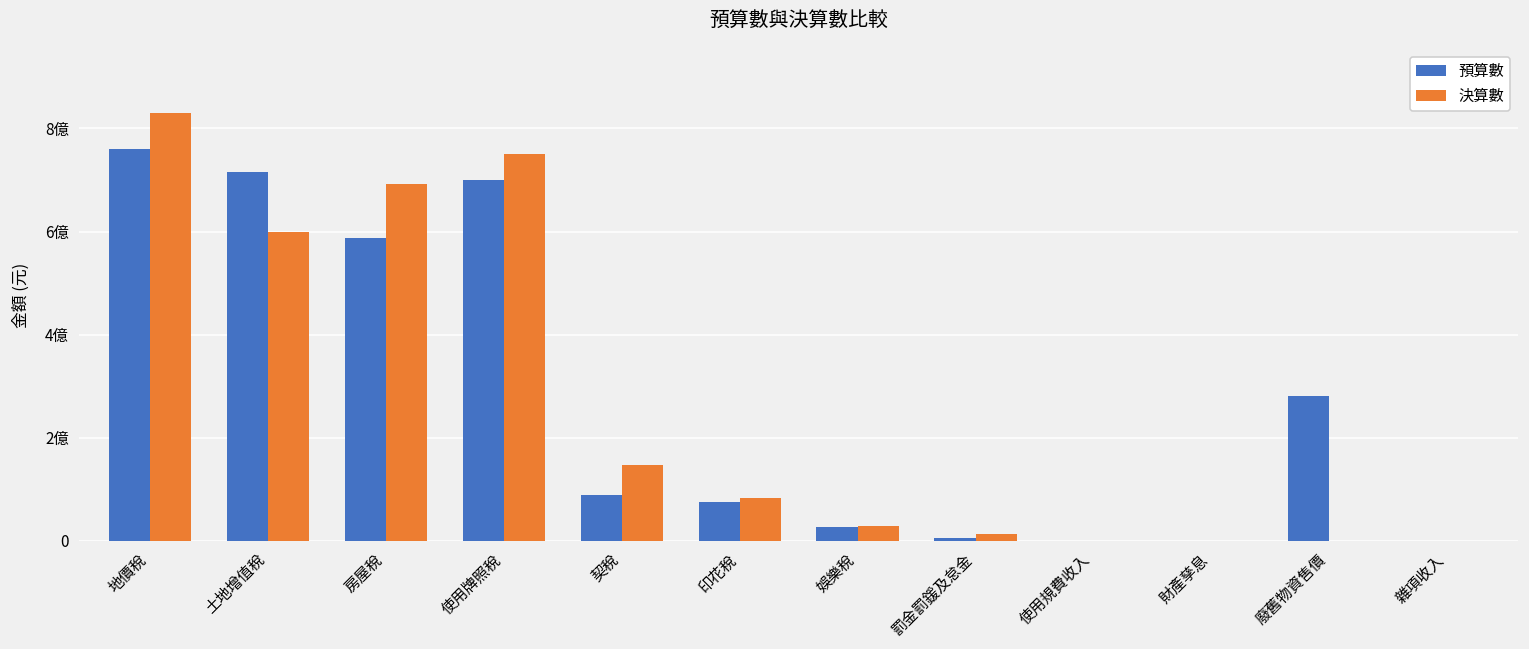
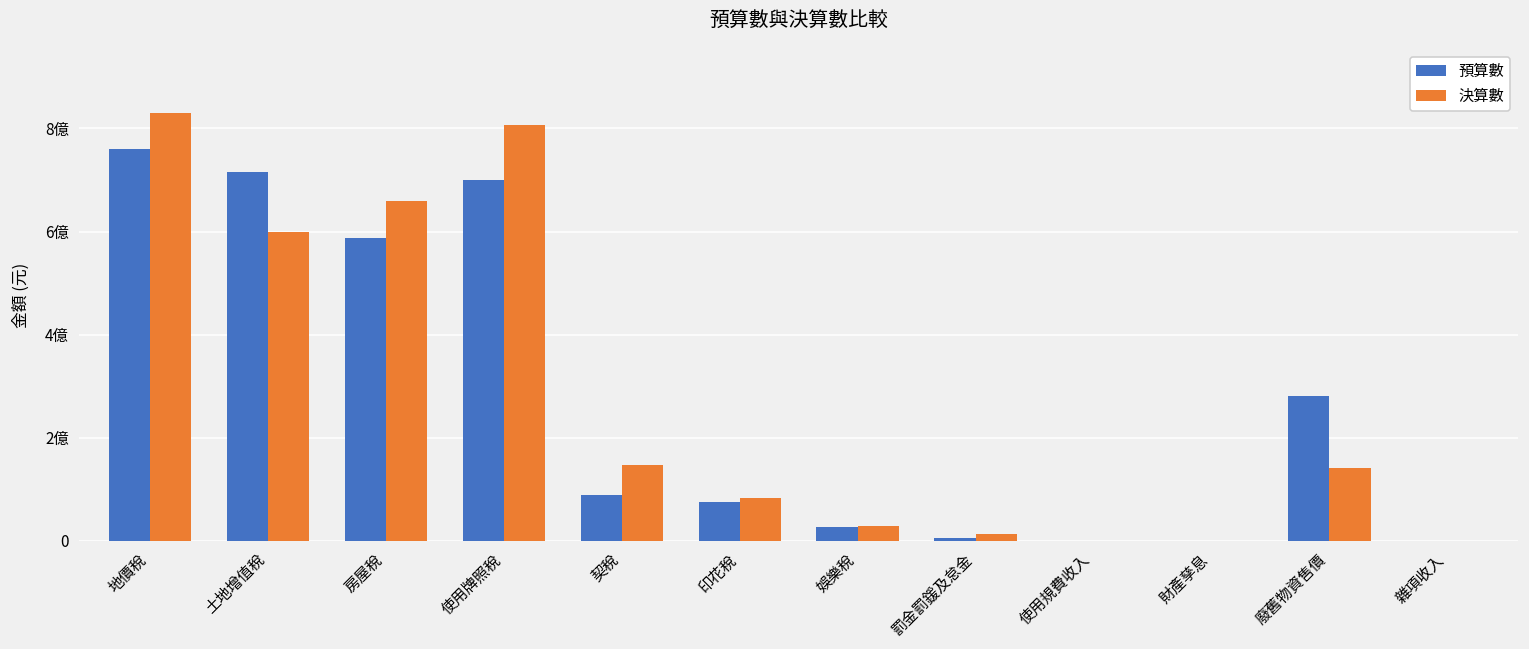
決算數, 房屋稅: 6.9億 -> 6.6億
決算數, 使用牌照稅: 7.5億 -> 8.1億
決算數, 廢舊物資售價: 0.0億 -> 1.4億
